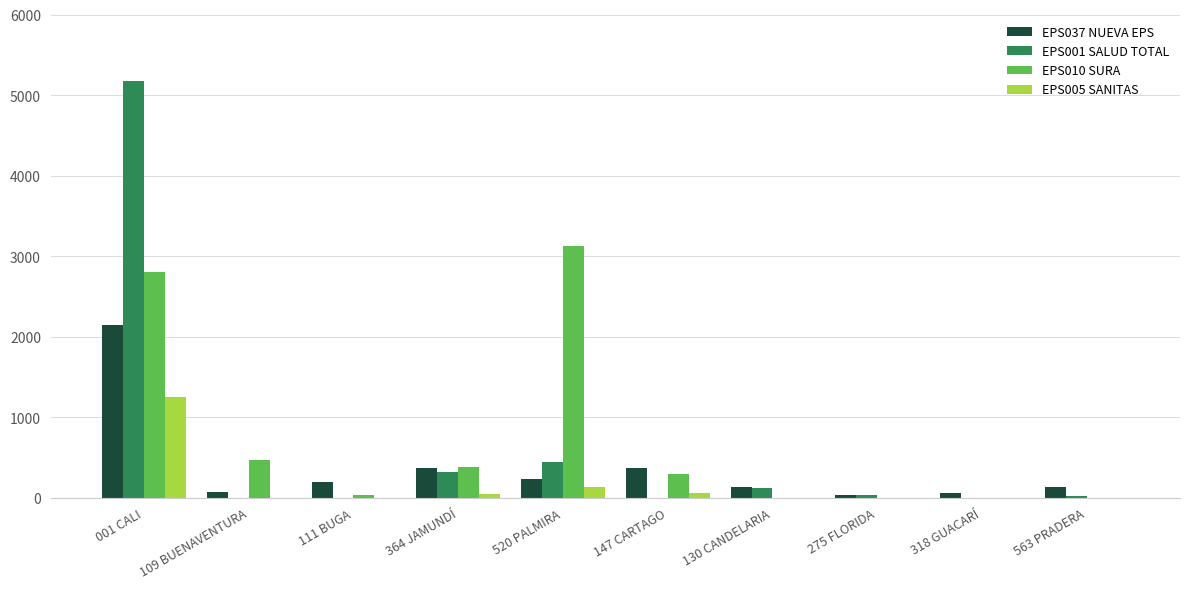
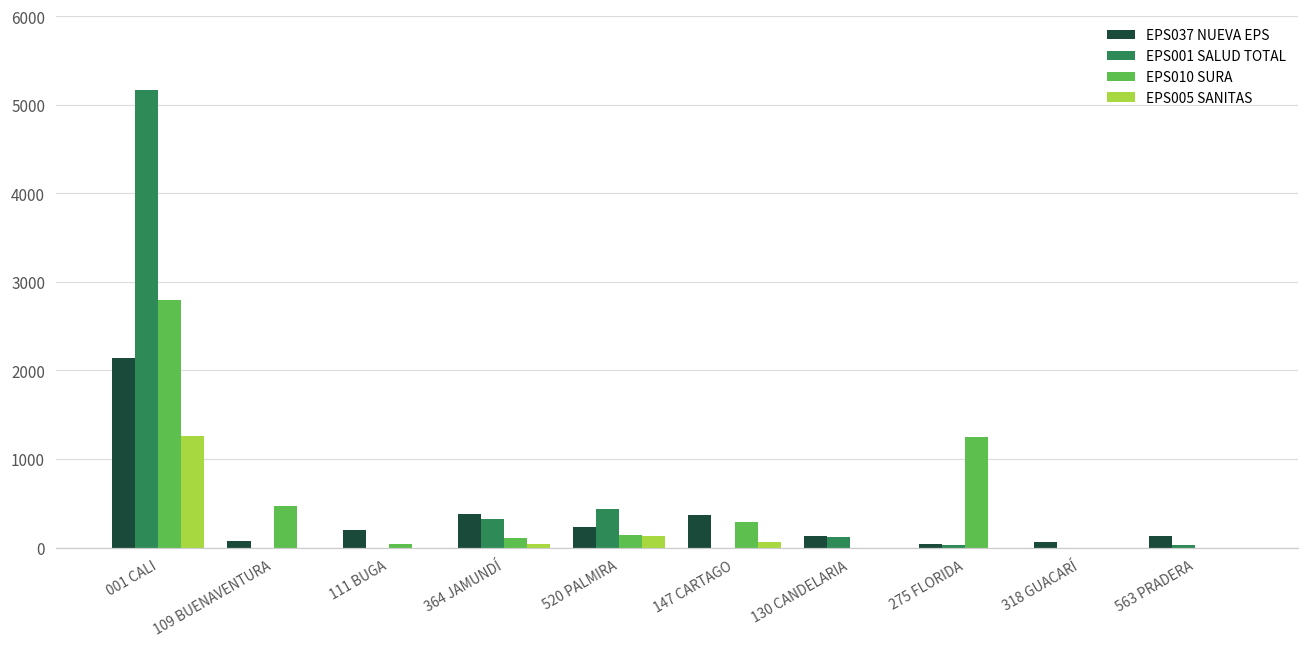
EPS010 SURA, 364 JAMUNDÍ: 400 -> 100
EPS010 SURA, 520 PALMIRA: 3100 -> 100
EPS010 SURA, 275 FLORIDA: 0 -> 1200
